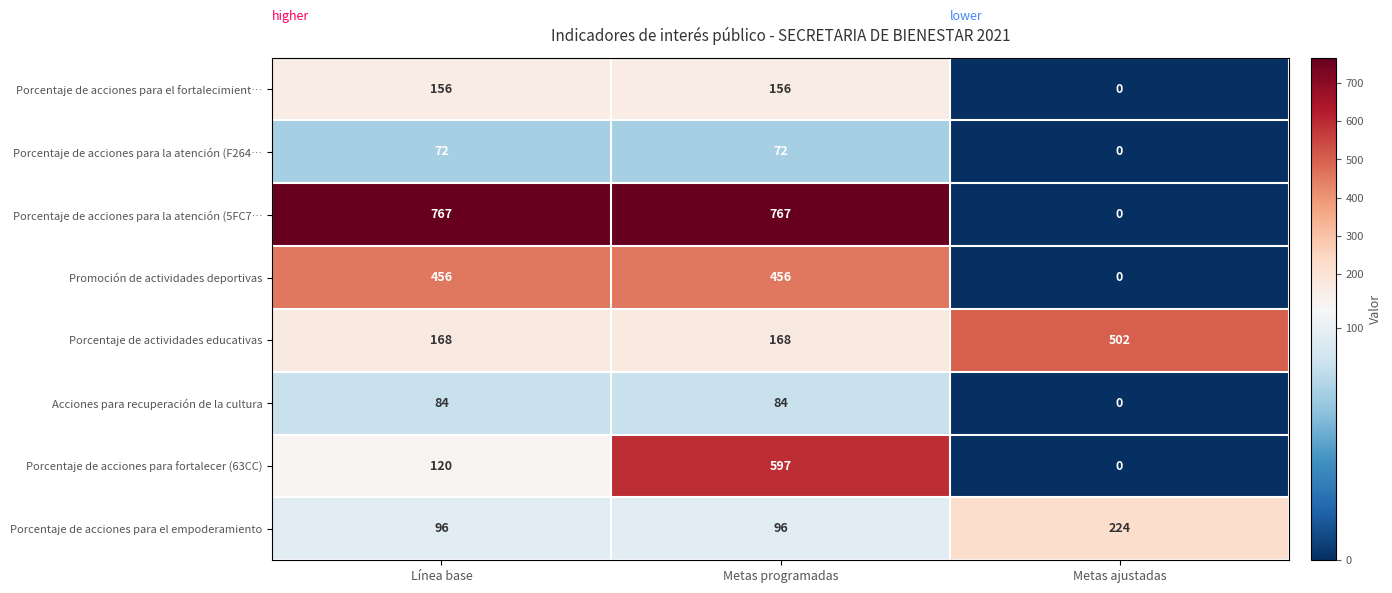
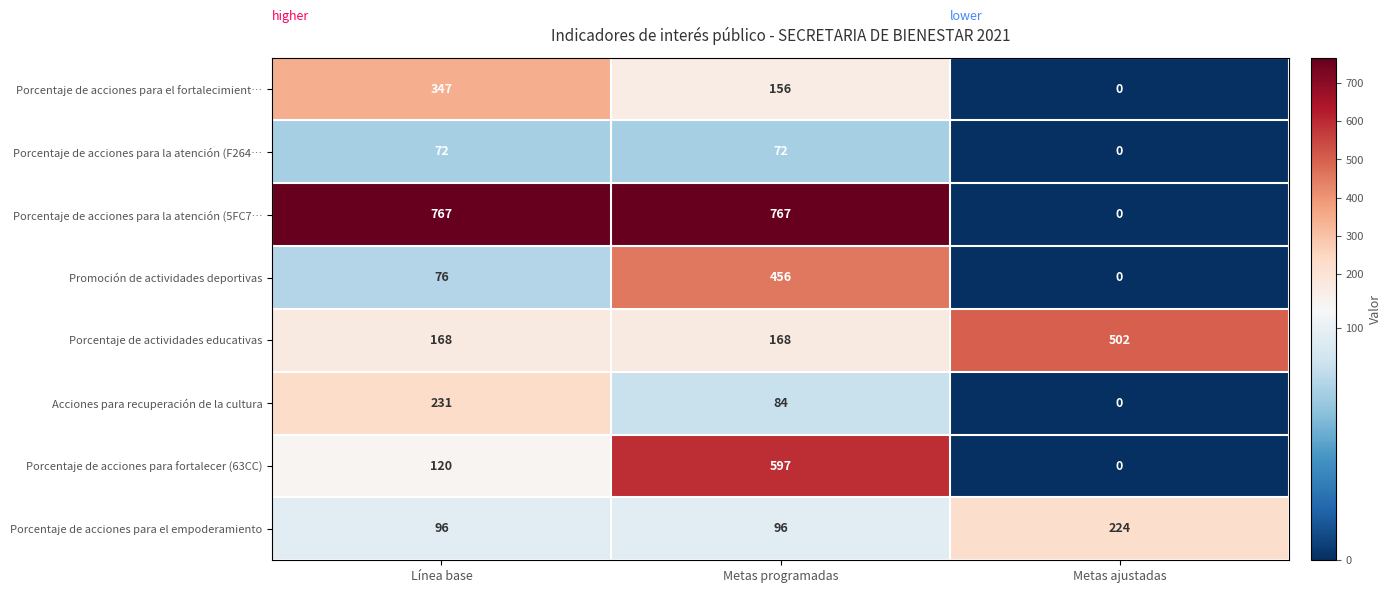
Porcentaje de acciones para el fortalecimient…, Línea base: 156 -> 347
Promoción de actividades deportivas, Línea base: 456 -> 76
Acciones para recuperación de la cultura, Línea base: 84 -> 231
